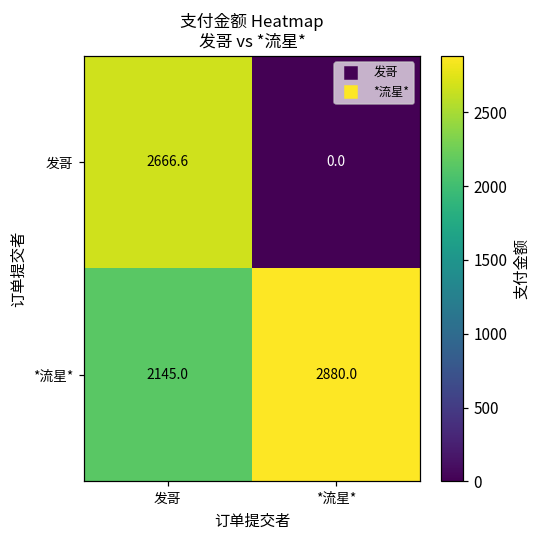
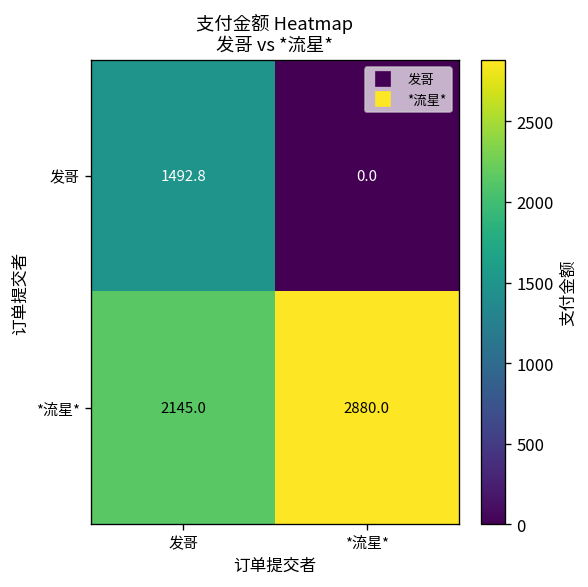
发哥, 发哥: 2666.6 -> 1492.8
